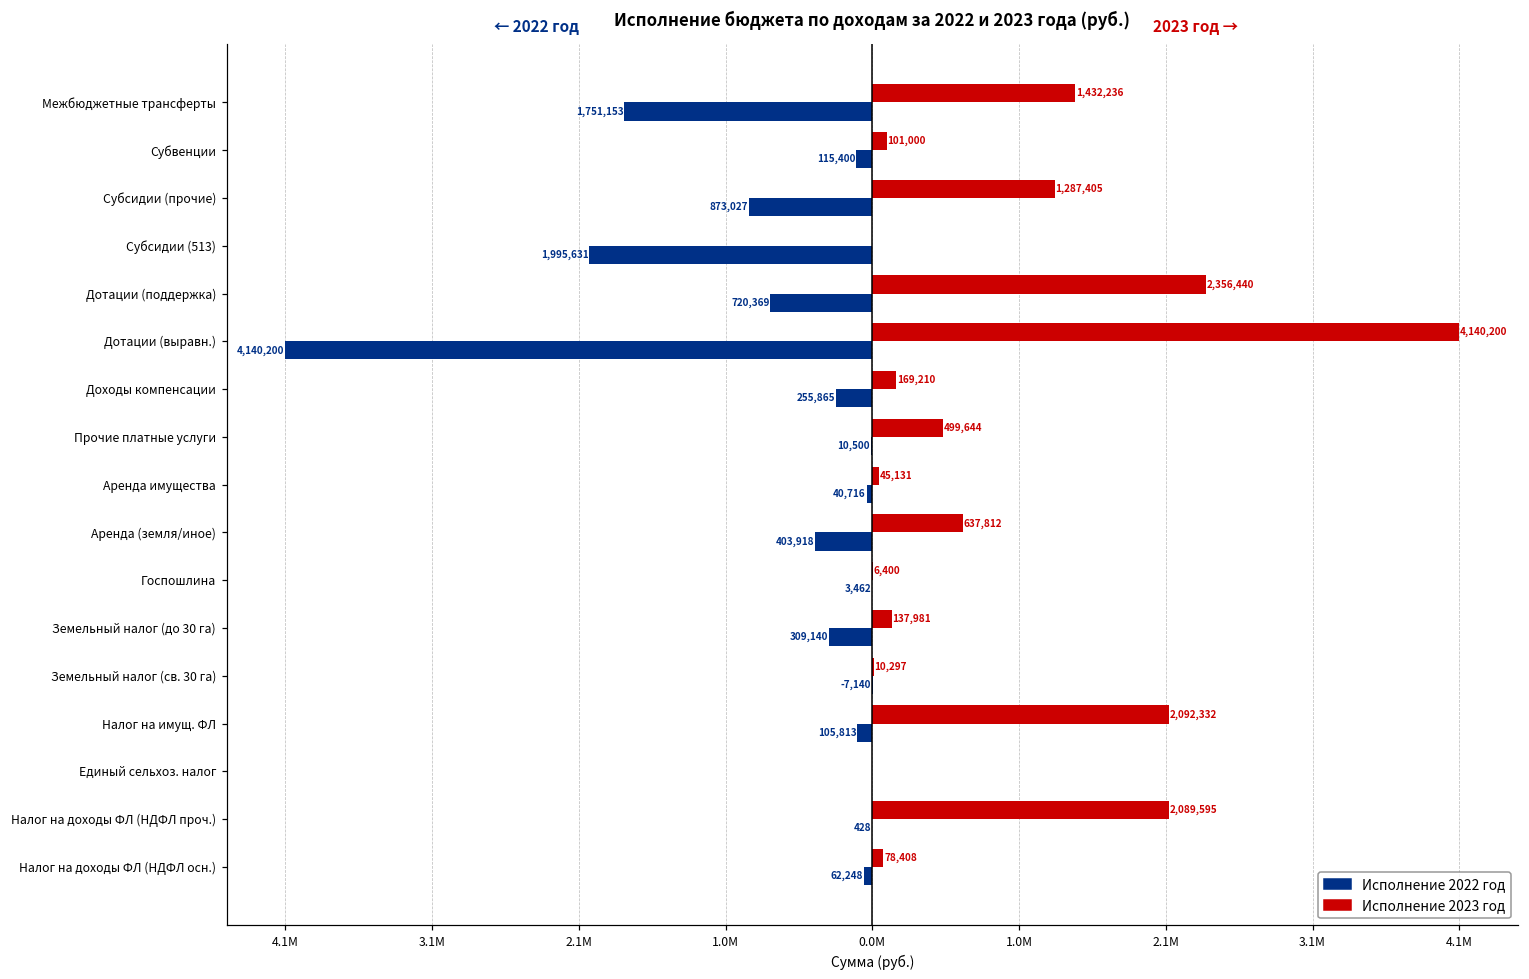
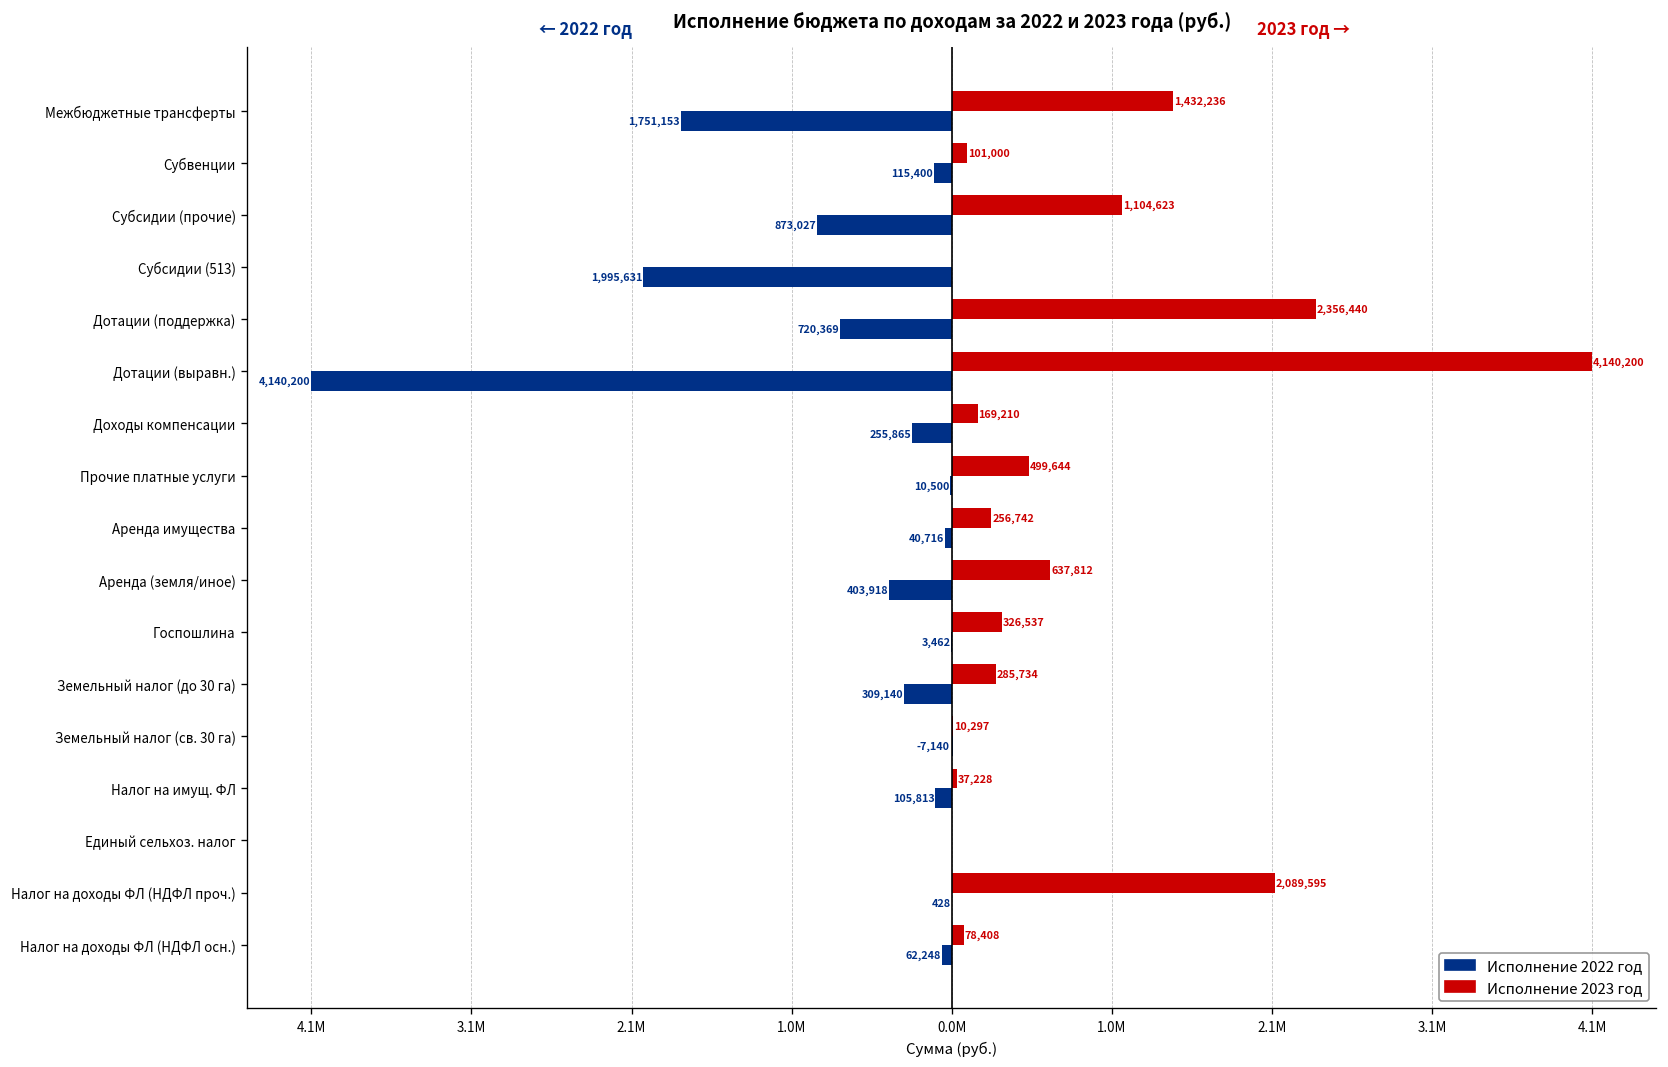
Исполнение 2023 год, Субсидии (прочие): 1,287,405 -> 1,104,623
Исполнение 2023 год, Аренда имущества: 45,131 -> 256,742
Исполнение 2023 год, Госпошлина: 6,400 -> 326,537
Исполнение 2023 год, Земельный налог (до 30 га): 137,981 -> 285,734
Исполнение 2023 год, Налог на имущ. ФЛ: 2,092,332 -> 37,228
